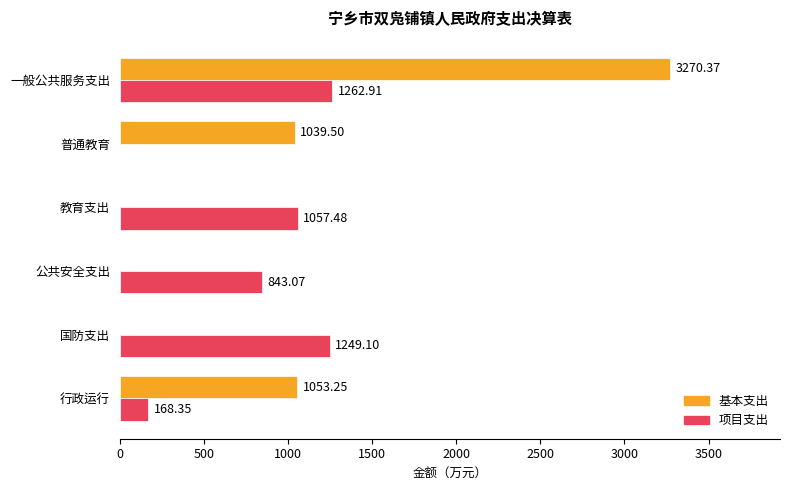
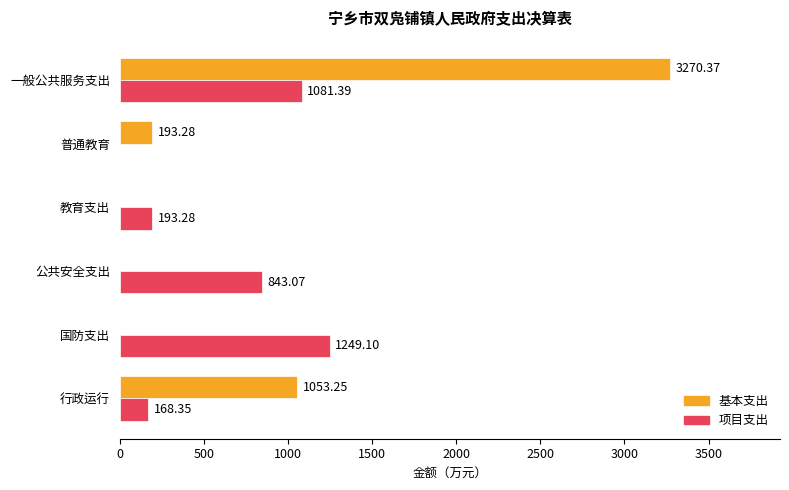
项目支出, 一般公共服务支出: 1262.91 -> 1081.39
基本支出, 普通教育: 1039.50 -> 193.28
项目支出, 教育支出: 1057.48 -> 193.28
